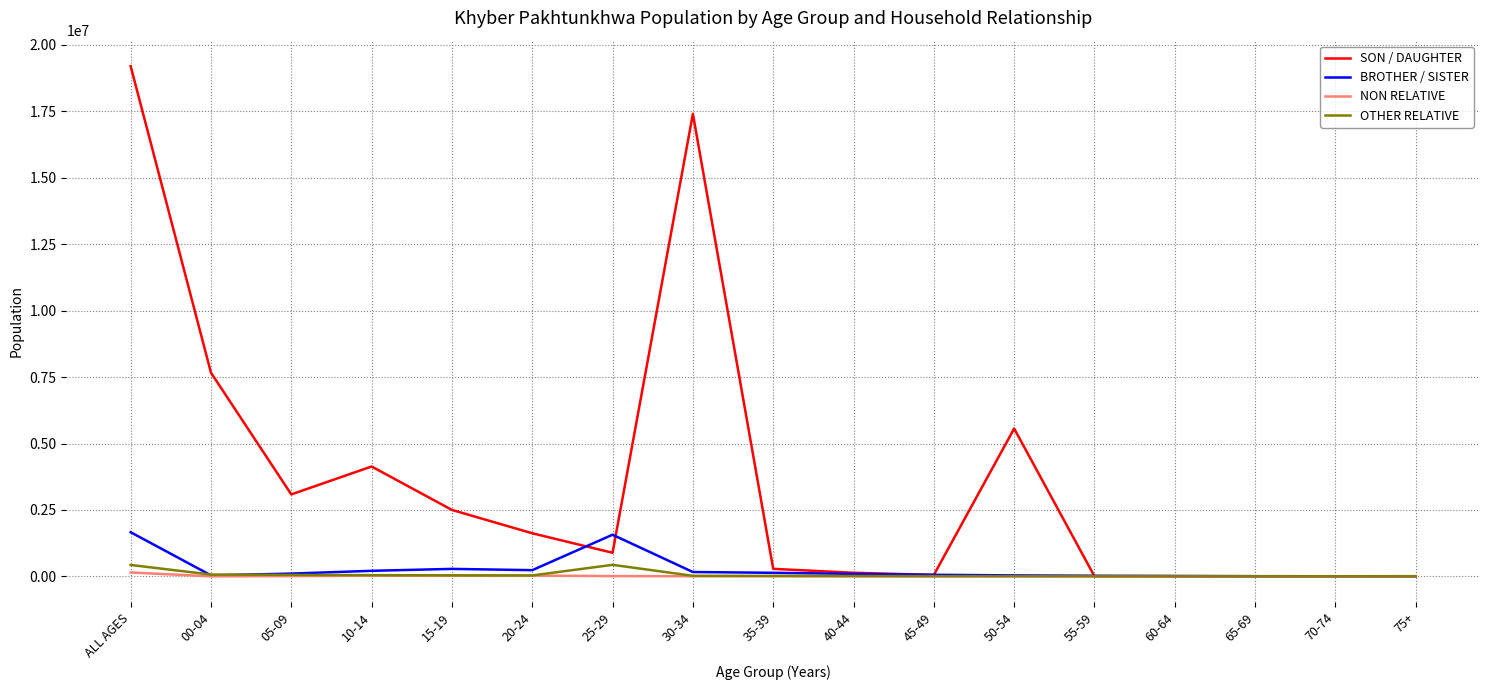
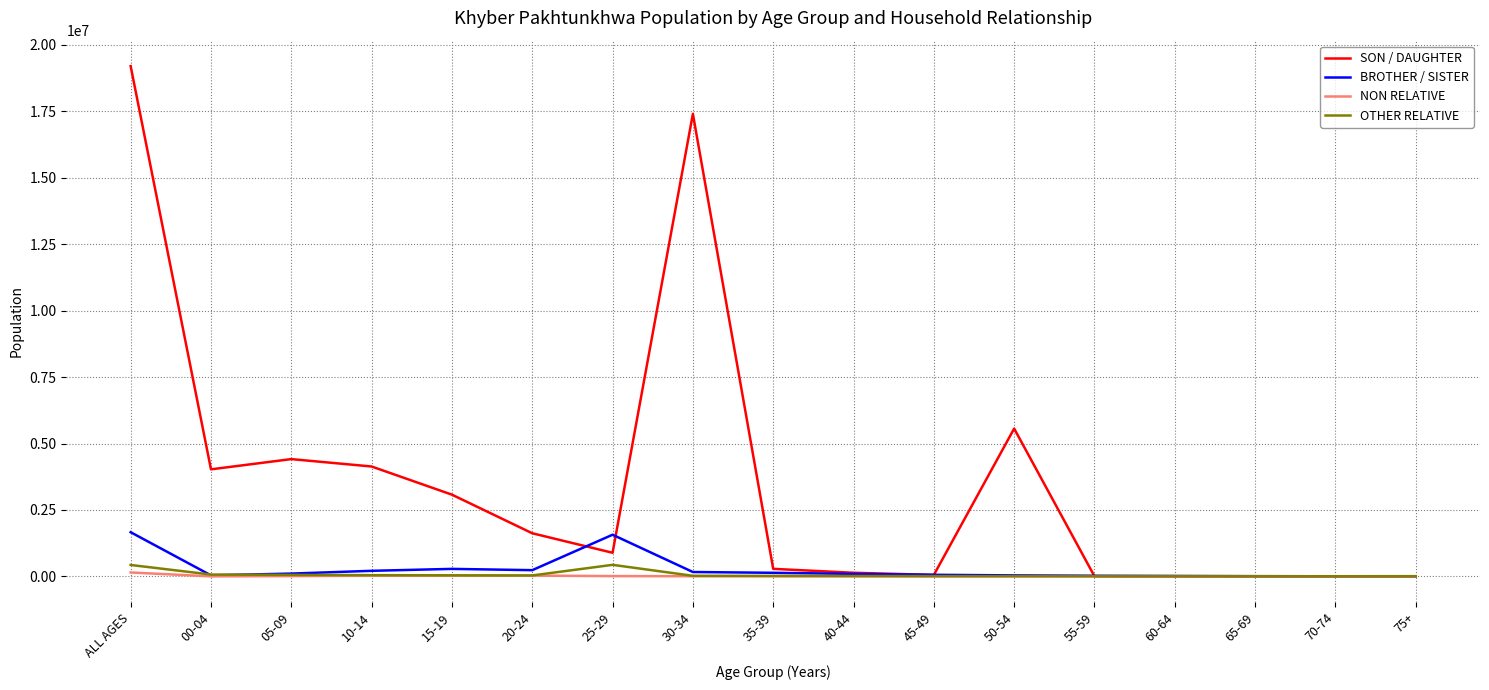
SON / DAUGHTER, 00-04: 7700000 -> 4000000
SON / DAUGHTER, 05-09: 3100000 -> 4400000
SON / DAUGHTER, 15-19: 2500000 -> 3100000
